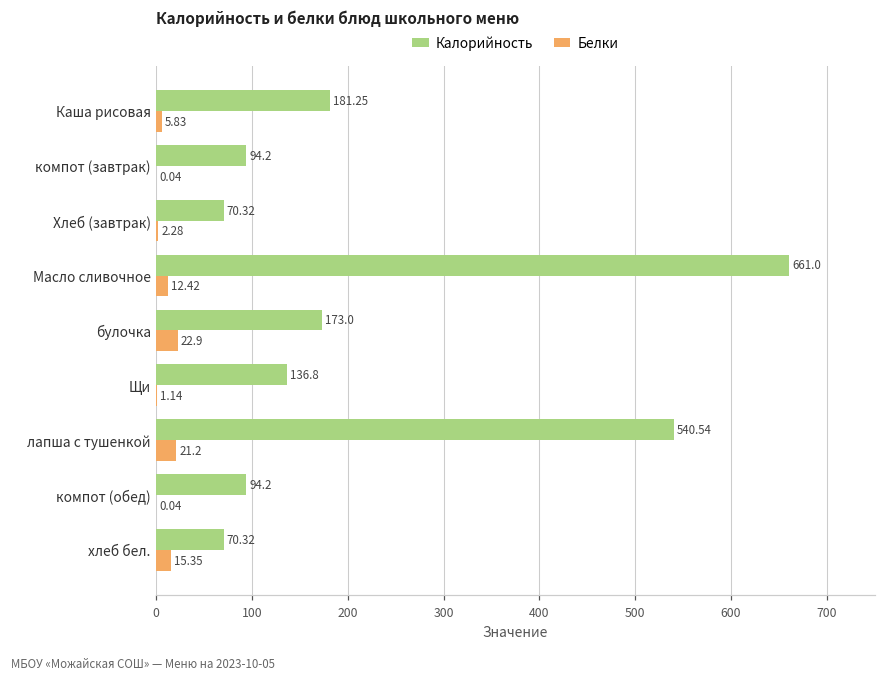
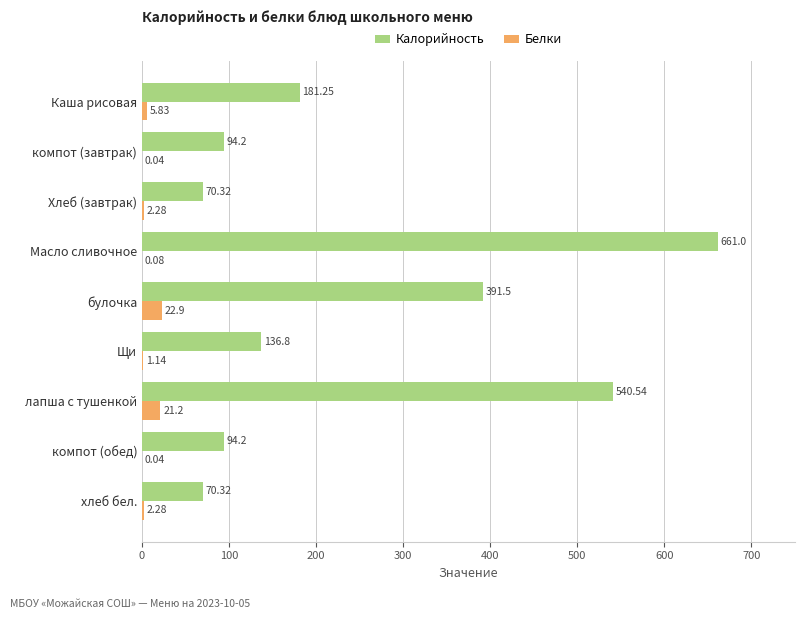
Белки, Масло сливочное: 12.42 -> 0.08
Калорийность, булочка: 173.0 -> 391.5
Белки, хлеб бел.: 15.35 -> 2.28
